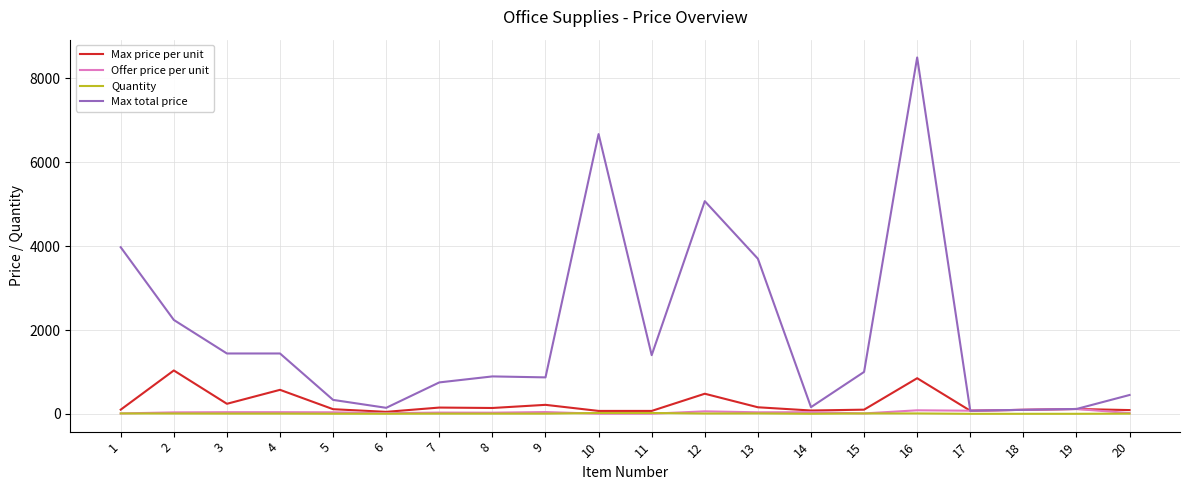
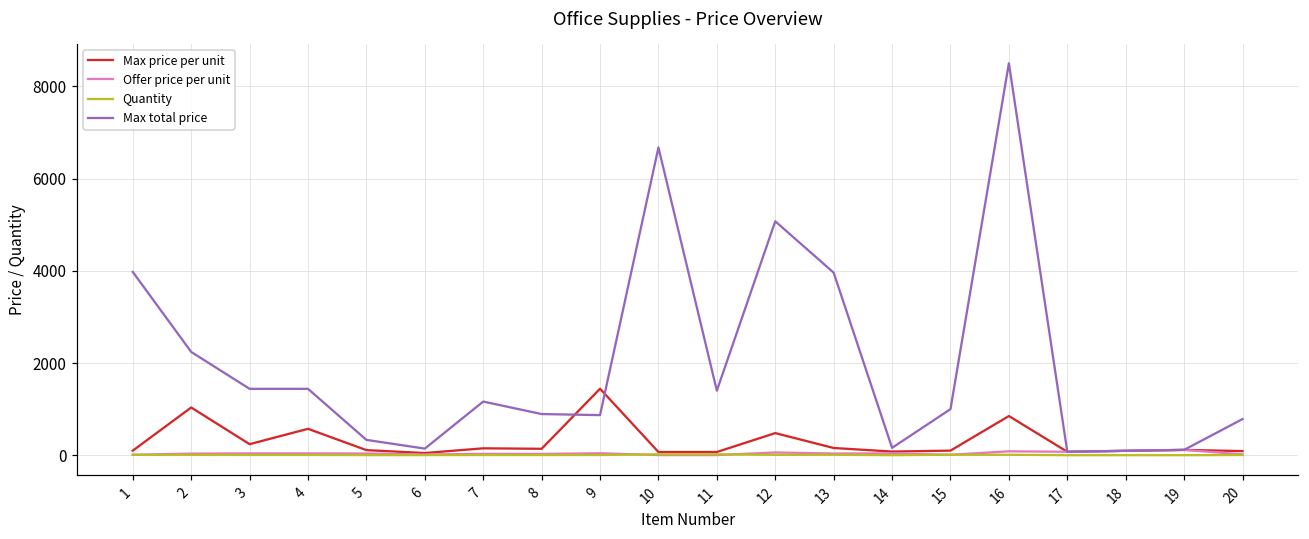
Max total price, 7: 800 -> 1200
Max price per unit, 9: 200 -> 1400
Max total price, 13: 3700 -> 4000
Max total price, 20: 500 -> 800
